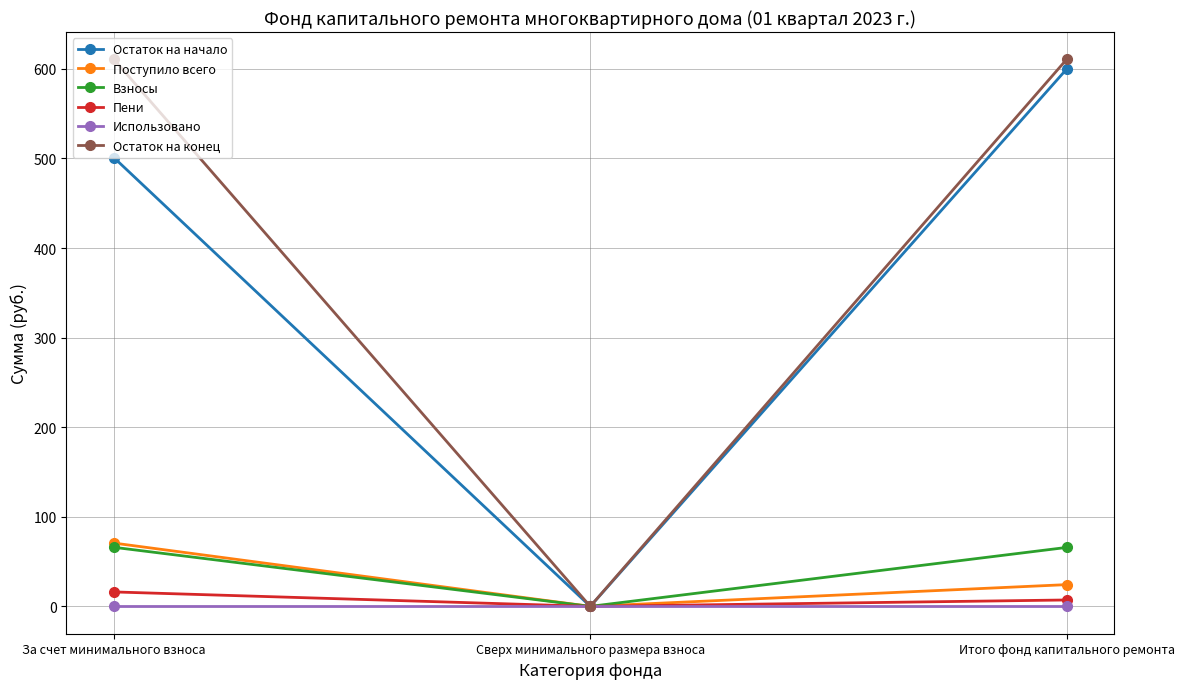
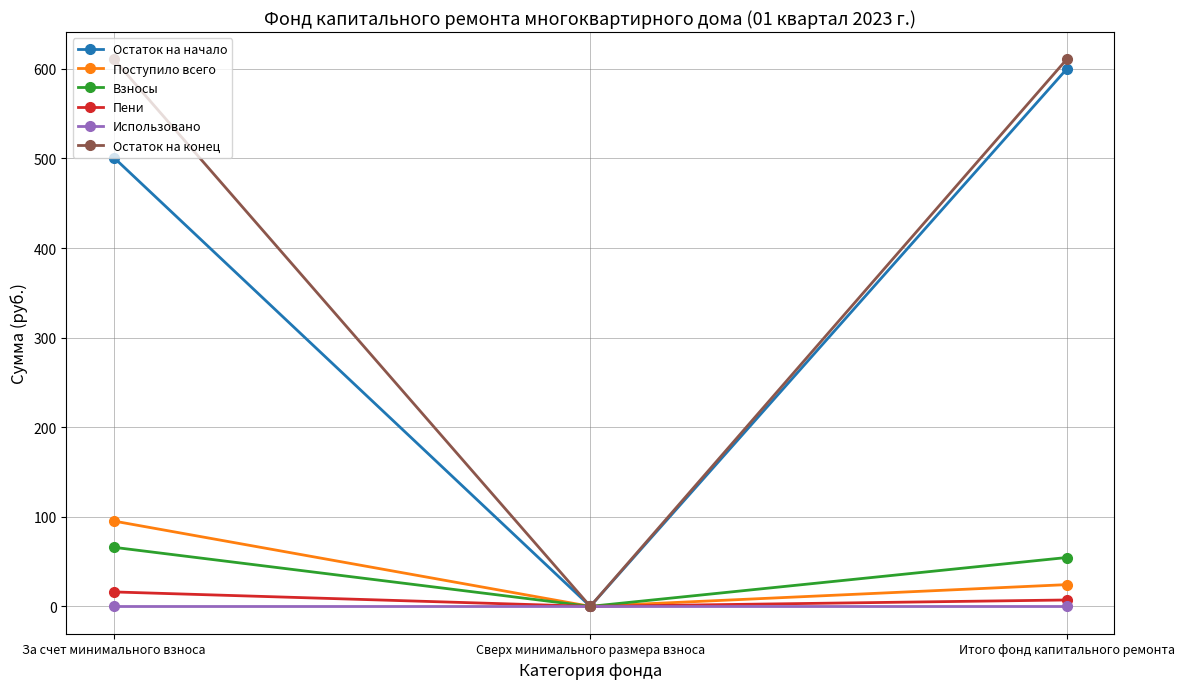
Поступило всего, За счет минимального взноса: 70 -> 100
Взносы, Итого фонд капитального ремонта: 70 -> 50
